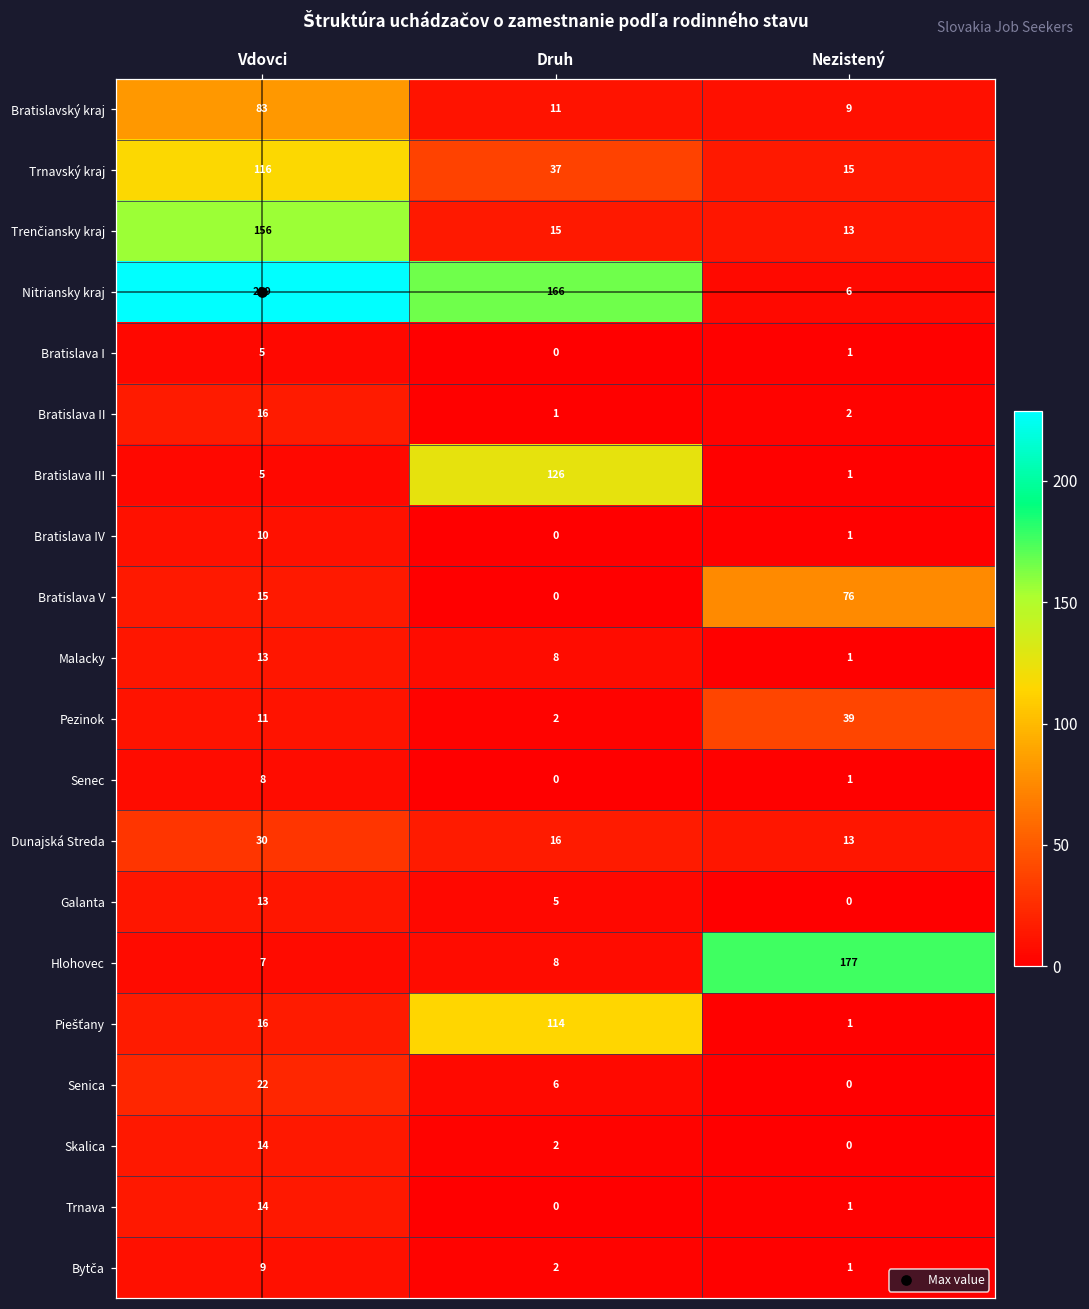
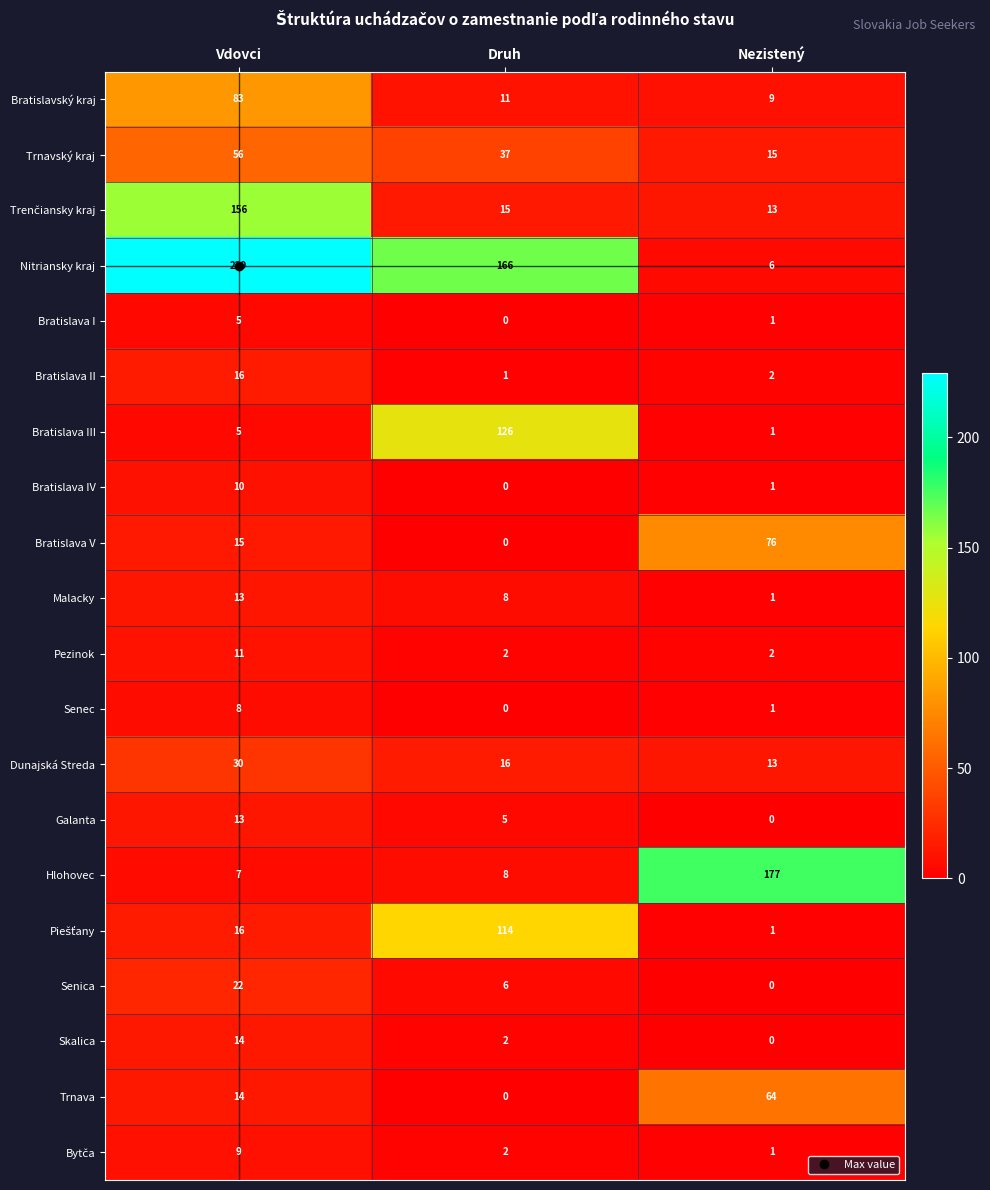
Trnavský kraj, Vdovci: 116 -> 56
Pezinok, Nezistený: 39 -> 2
Trnava, Nezistený: 1 -> 64
